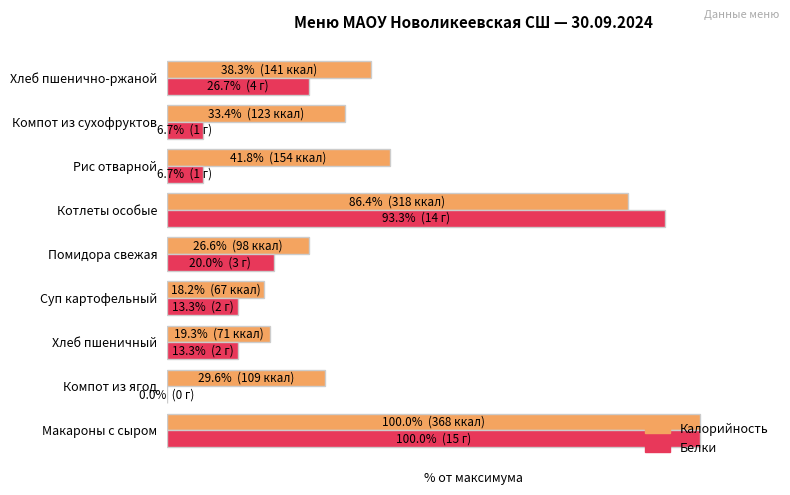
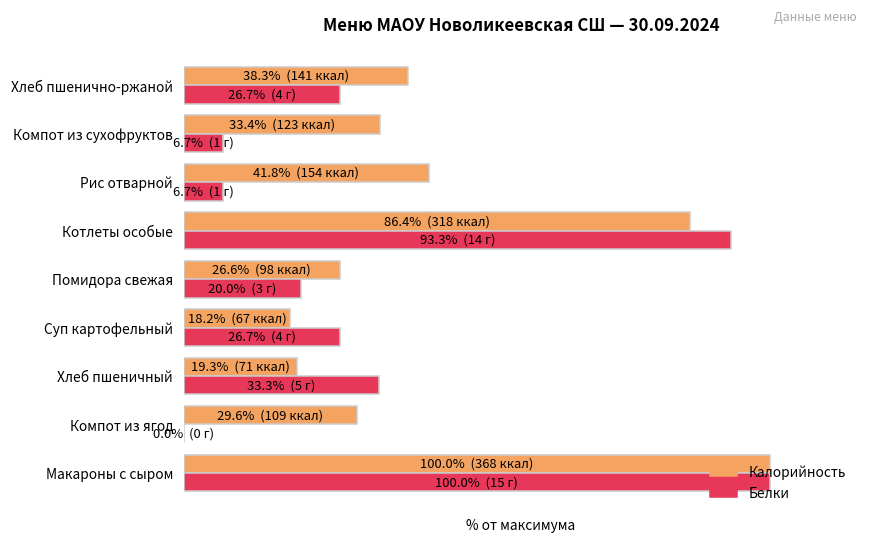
Белки, Суп картофельный: 13.3% (2 г) -> 26.7% (4 г)
Белки, Хлеб пшеничный: 13.3% (2 г) -> 33.3% (5 г)
